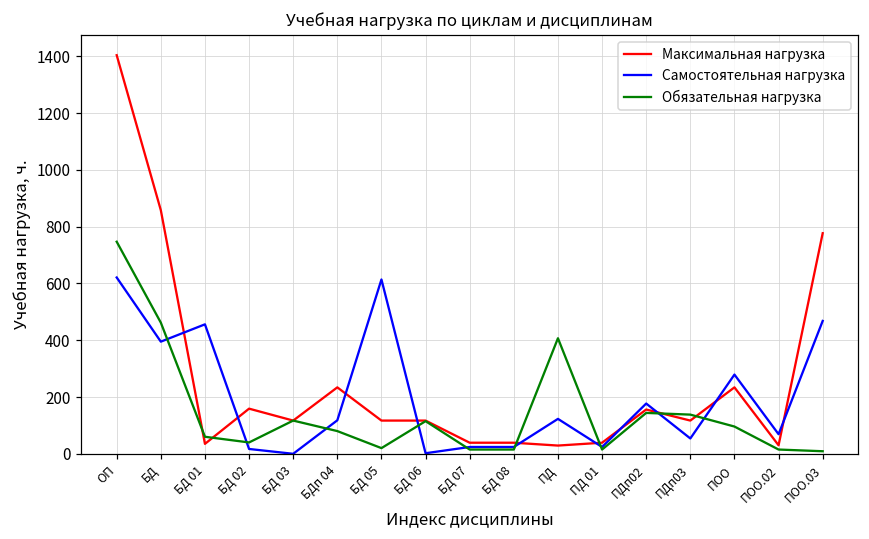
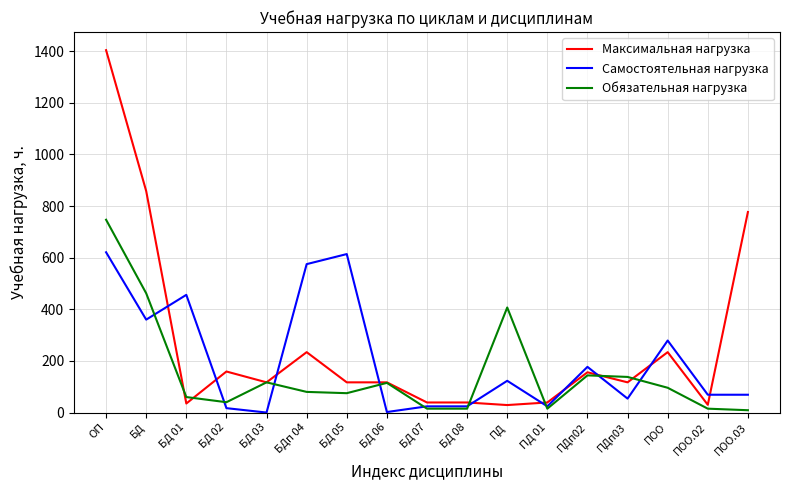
Самостоятельная нагрузка, БД: 400 -> 360
Самостоятельная нагрузка, БДп 04: 120 -> 580
Обязательная нагрузка, БД 05: 20 -> 80
Самостоятельная нагрузка, ПОО.03: 470 -> 70
